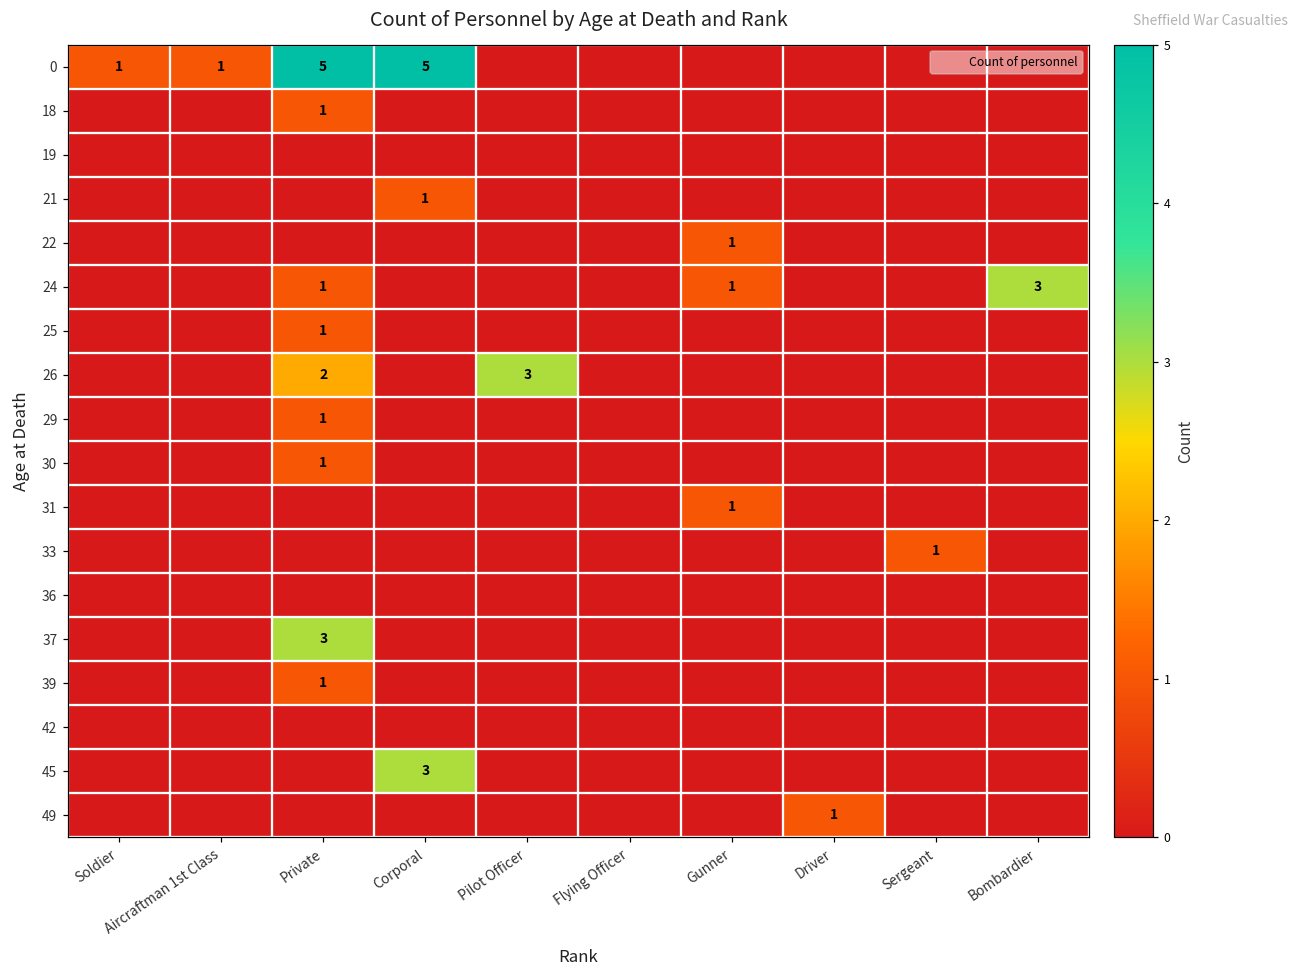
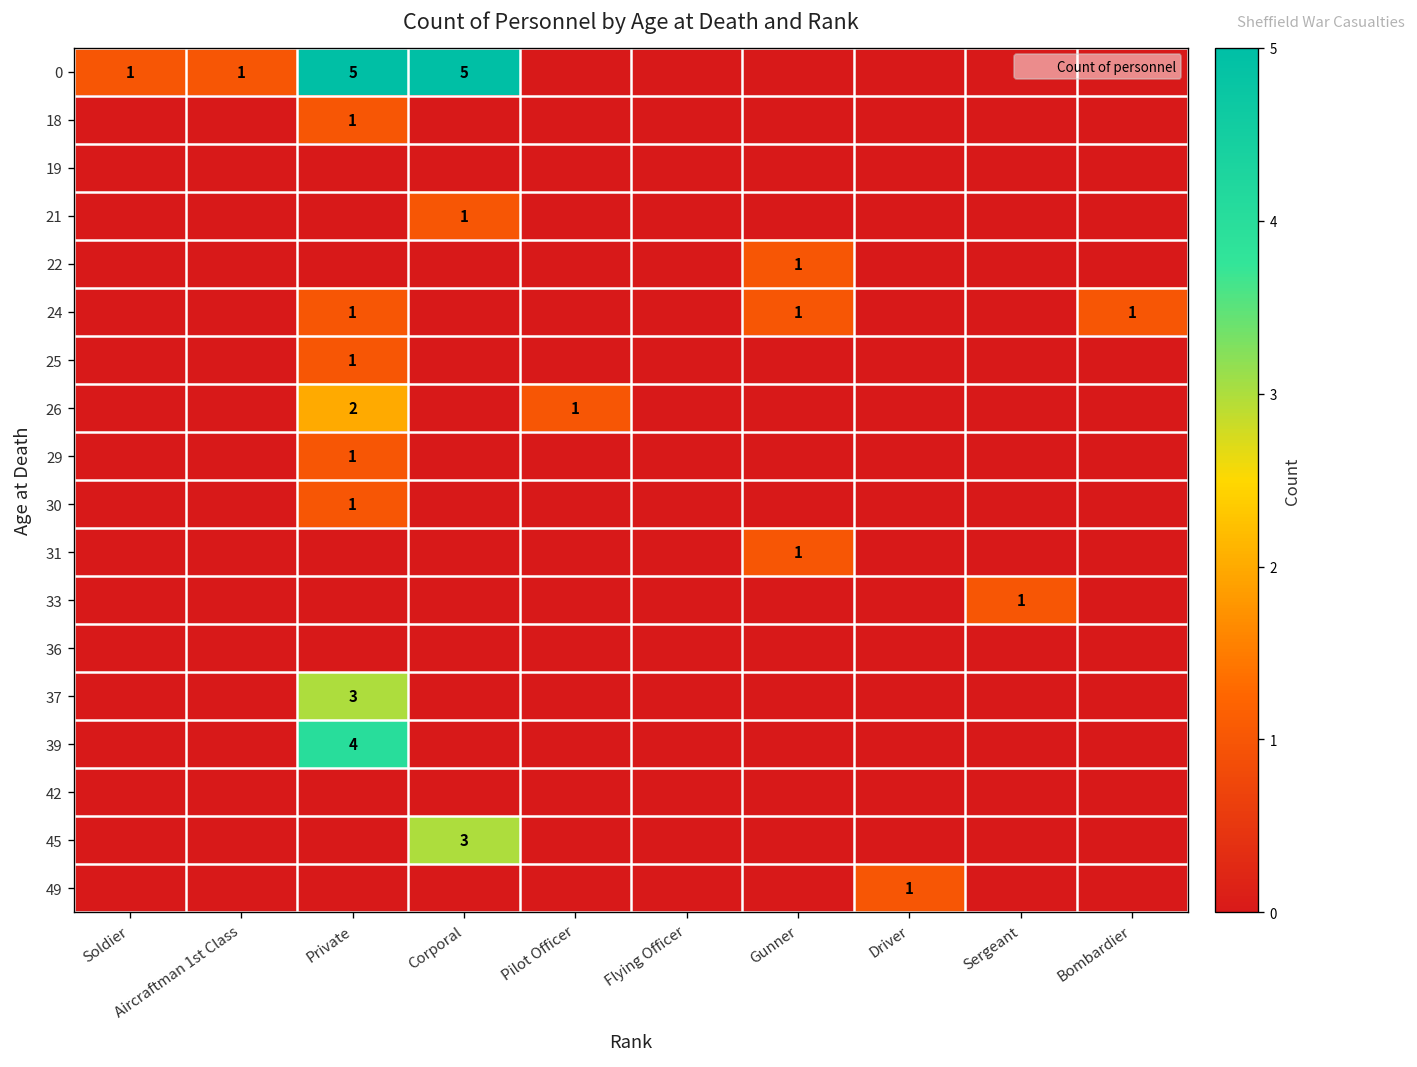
24, Bombardier: 3 -> 1
26, Pilot Officer: 3 -> 1
39, Private: 1 -> 4
